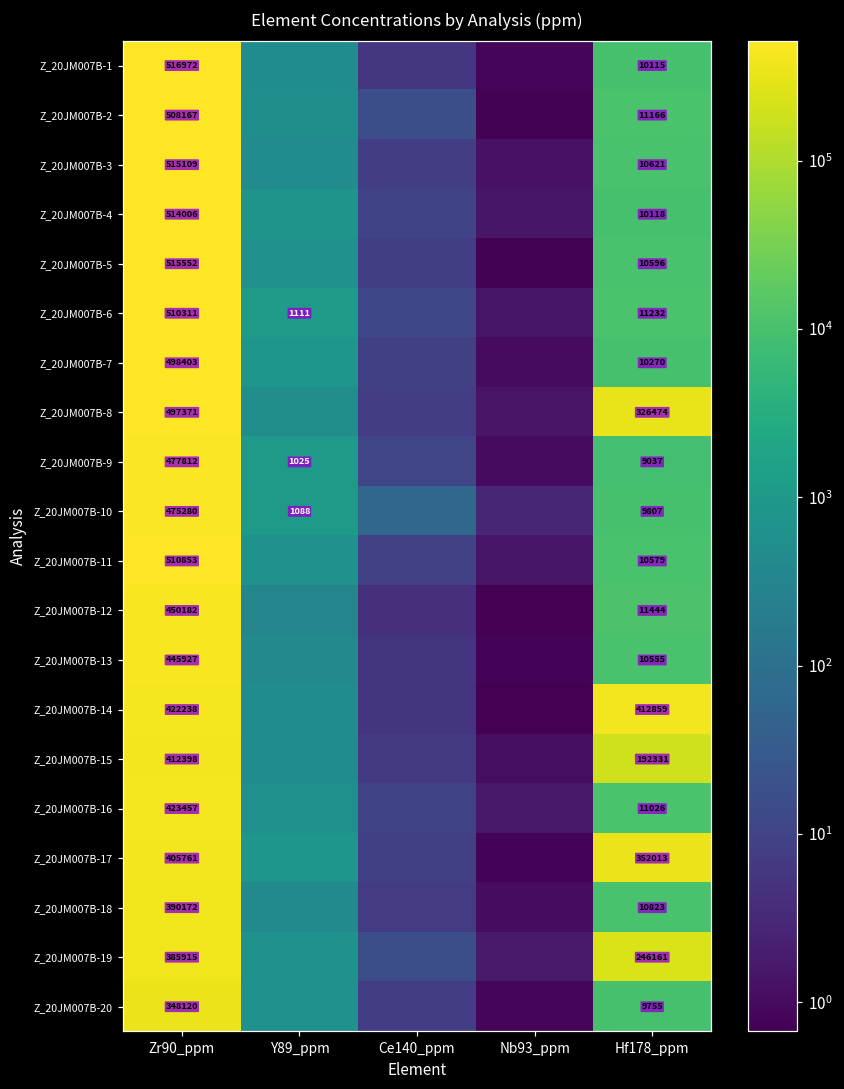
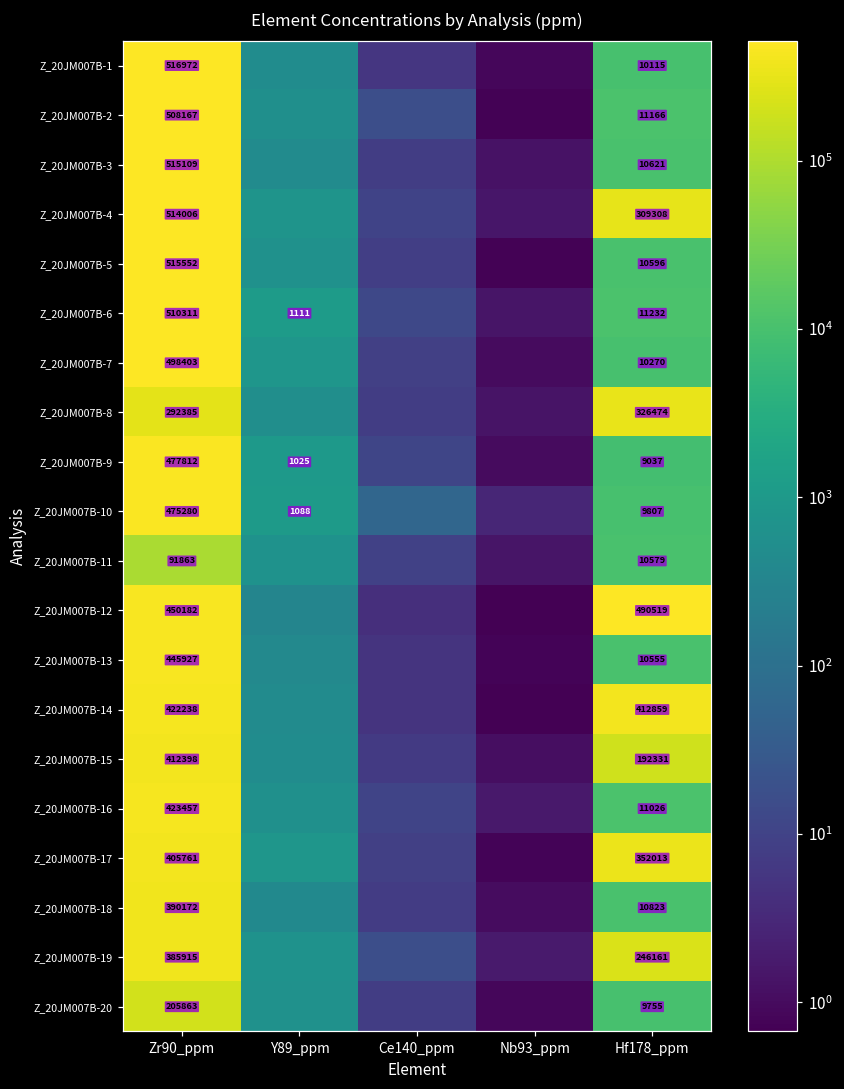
Z_20JM007B-4, Hf178_ppm: 10118 -> 309308
Z_20JM007B-8, Zr90_ppm: 497371 -> 292385
Z_20JM007B-11, Zr90_ppm: 510853 -> 91863
Z_20JM007B-12, Hf178_ppm: 11444 -> 490519
Z_20JM007B-20, Zr90_ppm: 348120 -> 205863
